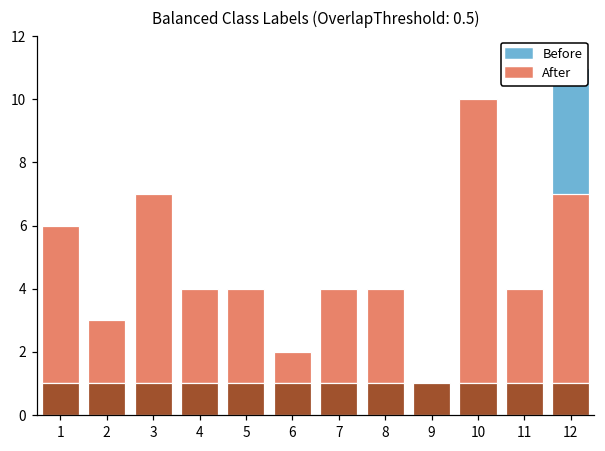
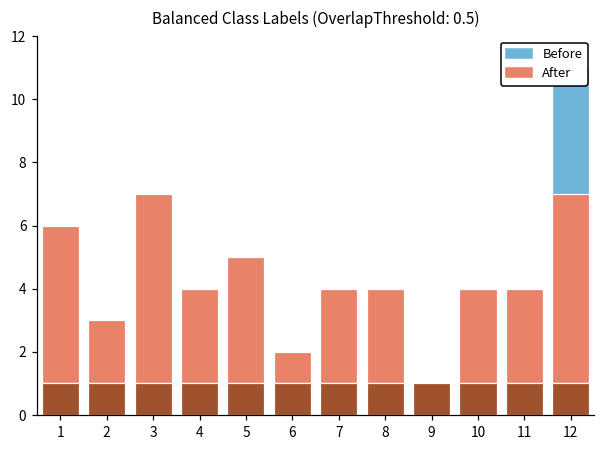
After, 5: 3 -> 4
After, 10: 9 -> 3
